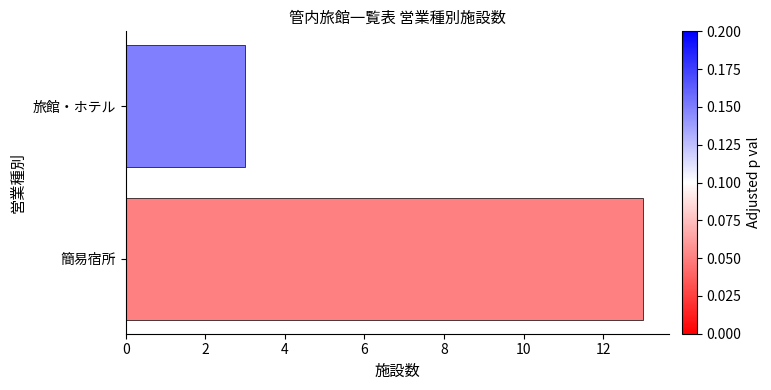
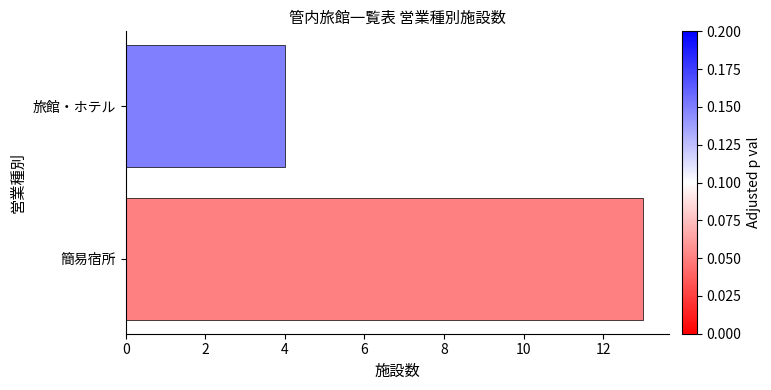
旅館・ホテル: 3 -> 4
